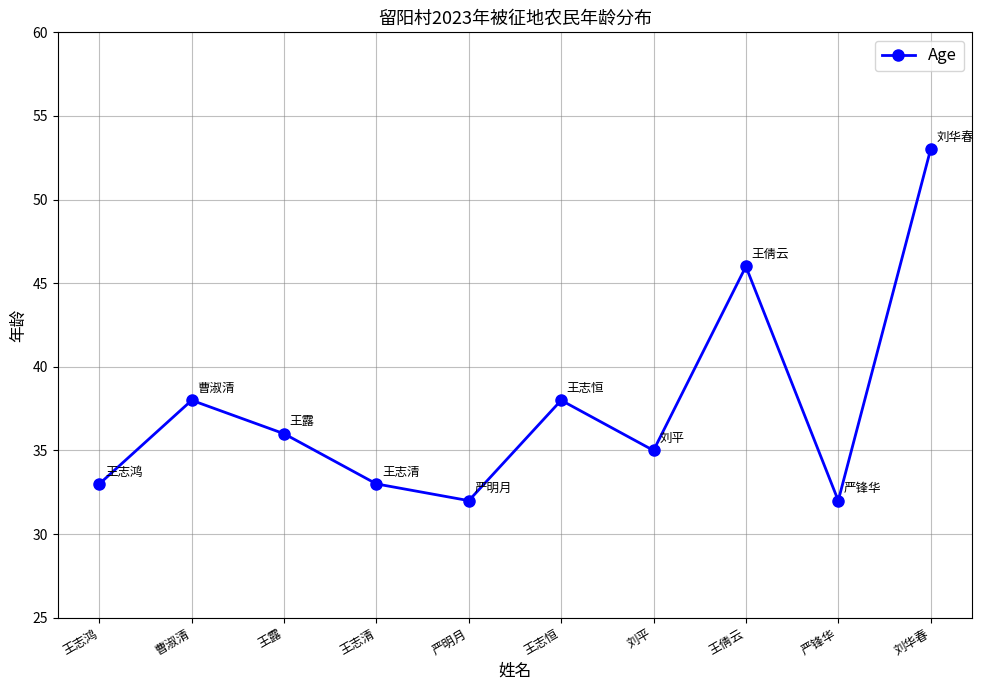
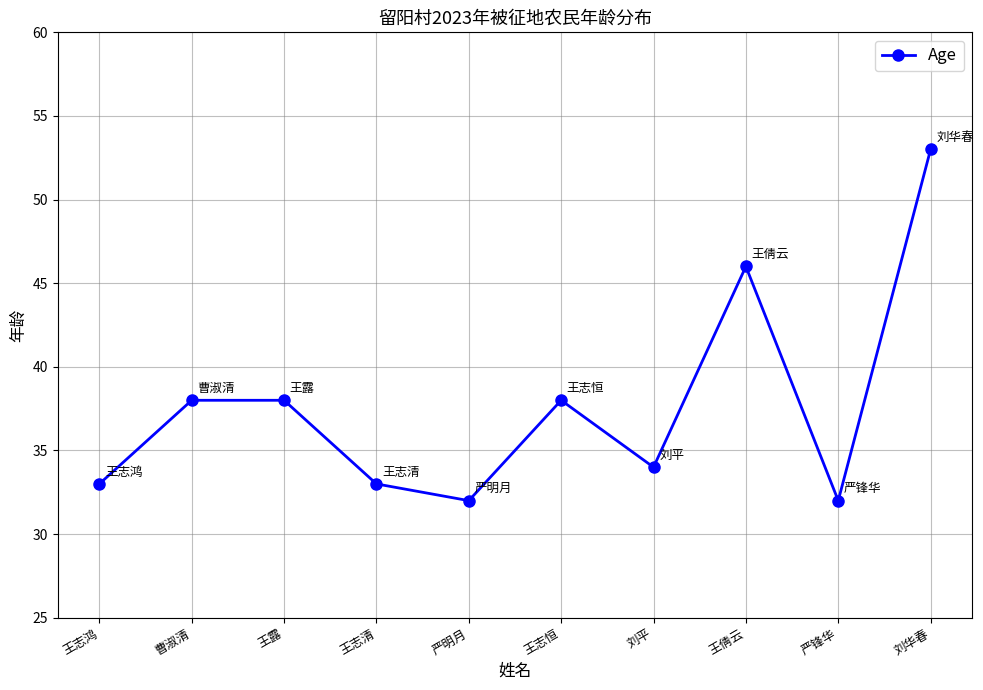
王露: 36 -> 38
刘平: 35 -> 34
